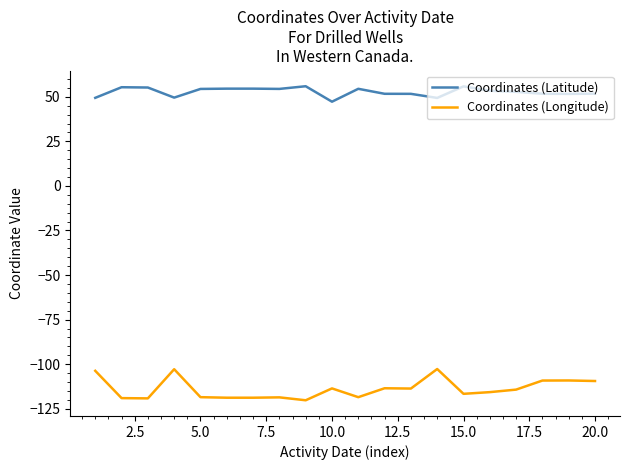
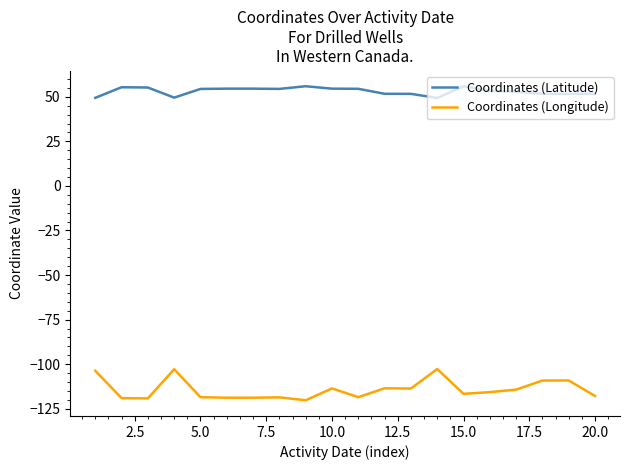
Coordinates (Latitude), 10.0: 47 -> 55
Coordinates (Longitude), 20.0: -109 -> -118
